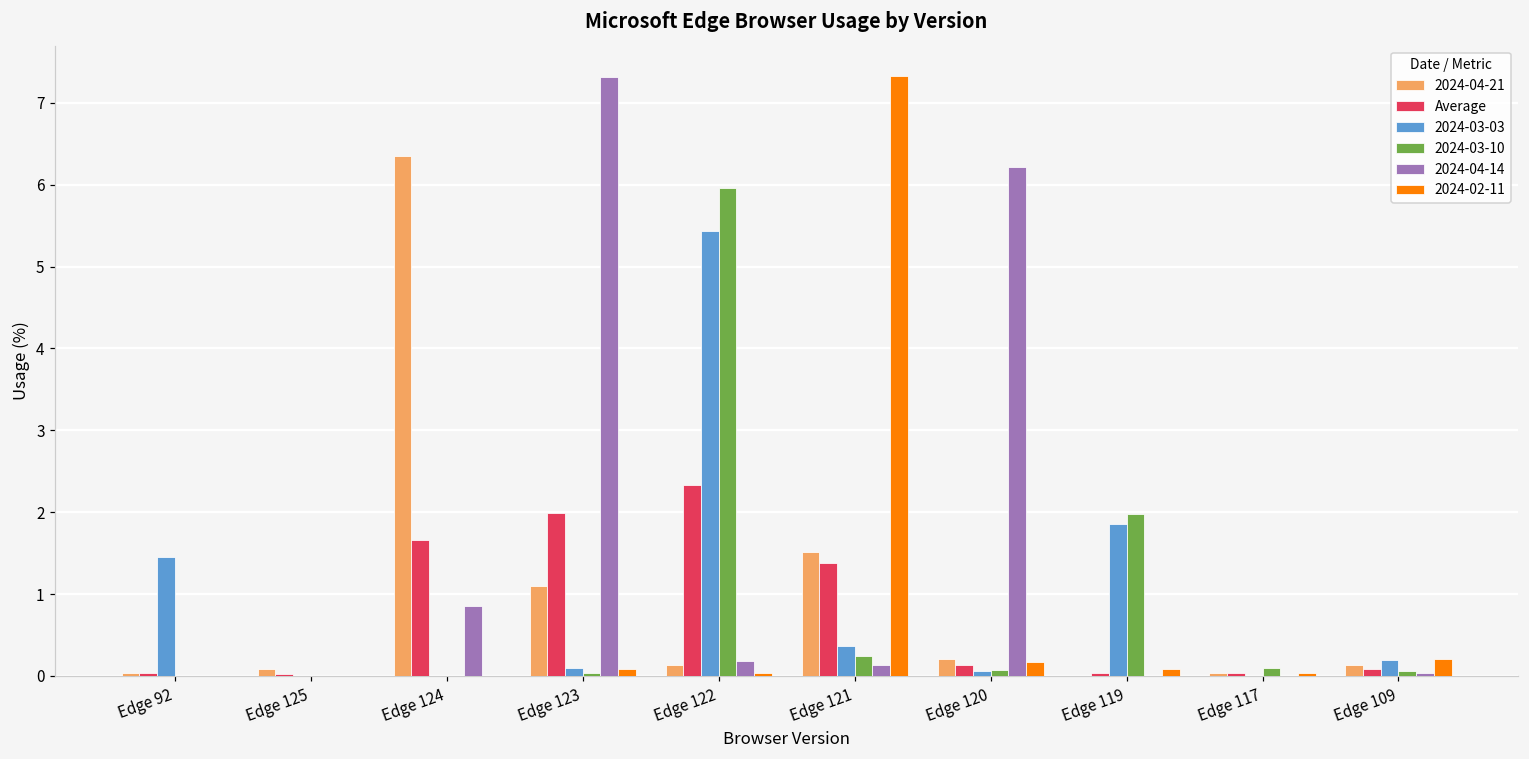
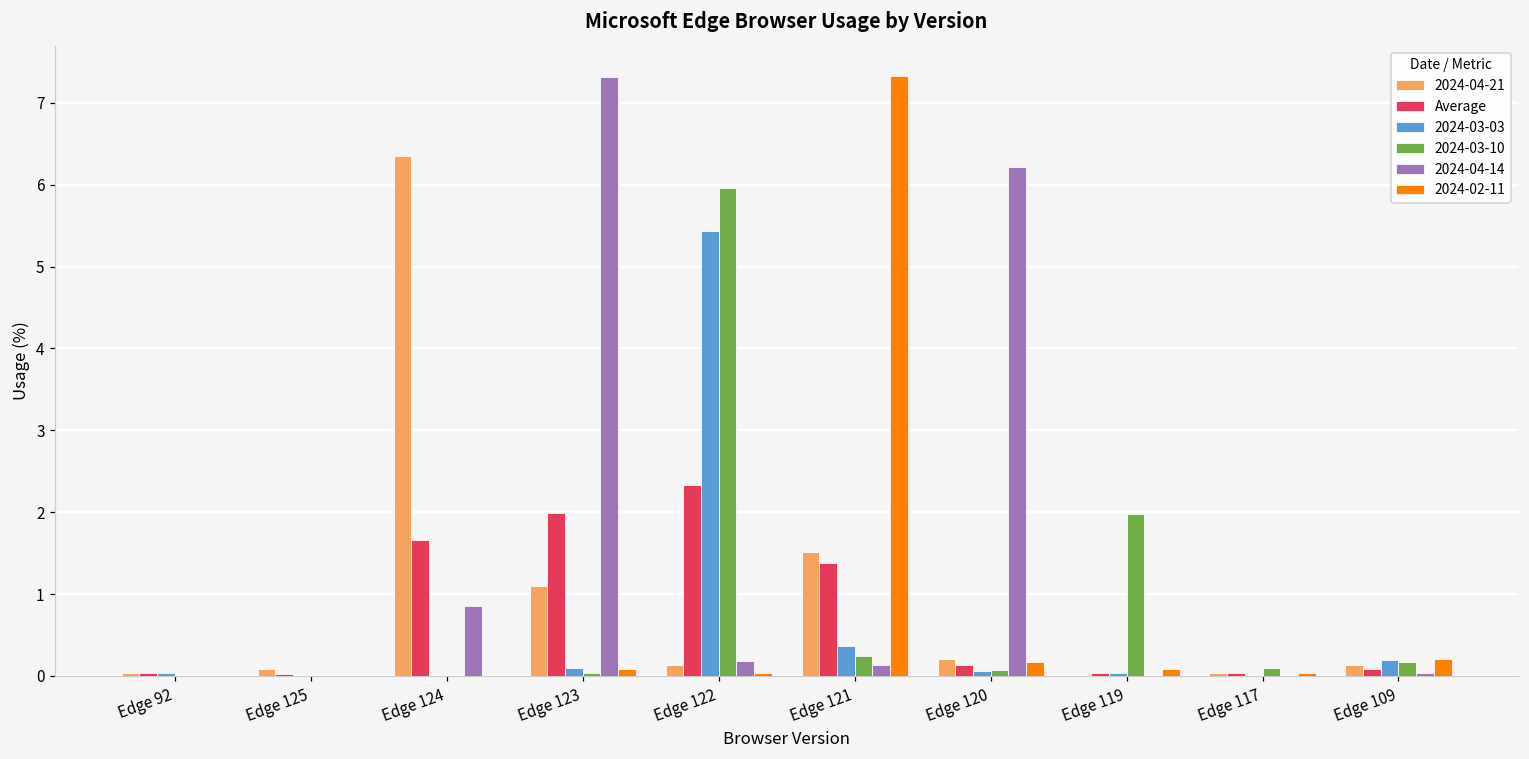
2024-03-03, Edge 92: 1.5 -> 0.0
2024-03-03, Edge 119: 1.9 -> 0.0
2024-03-10, Edge 109: 0.1 -> 0.2
